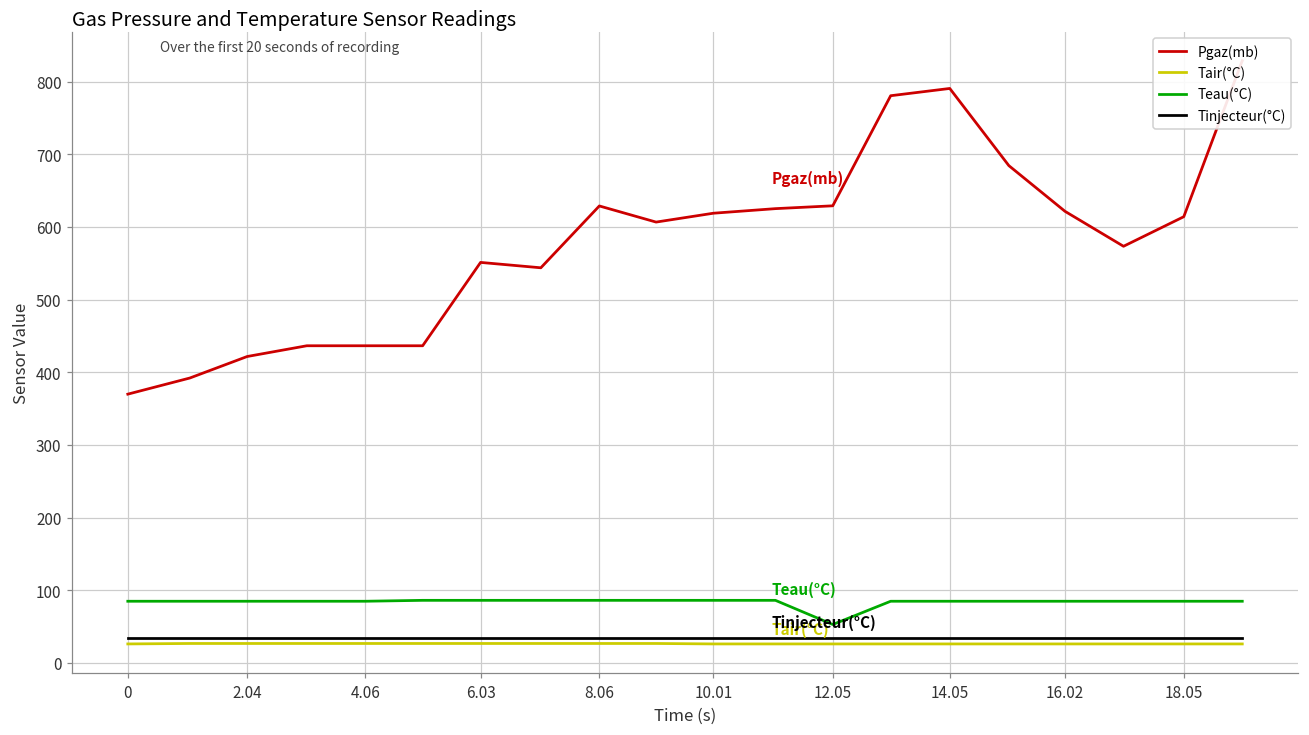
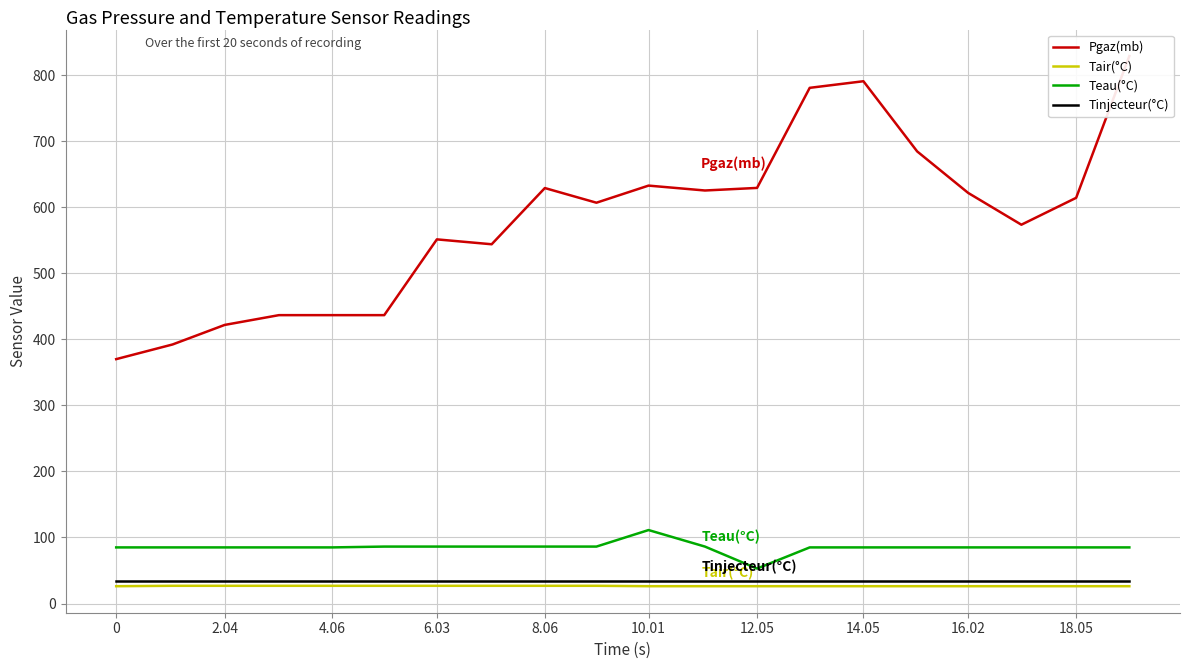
Pgaz(mb), 10.01: 620 -> 630
Teau(°C), 10.01: 90 -> 110
